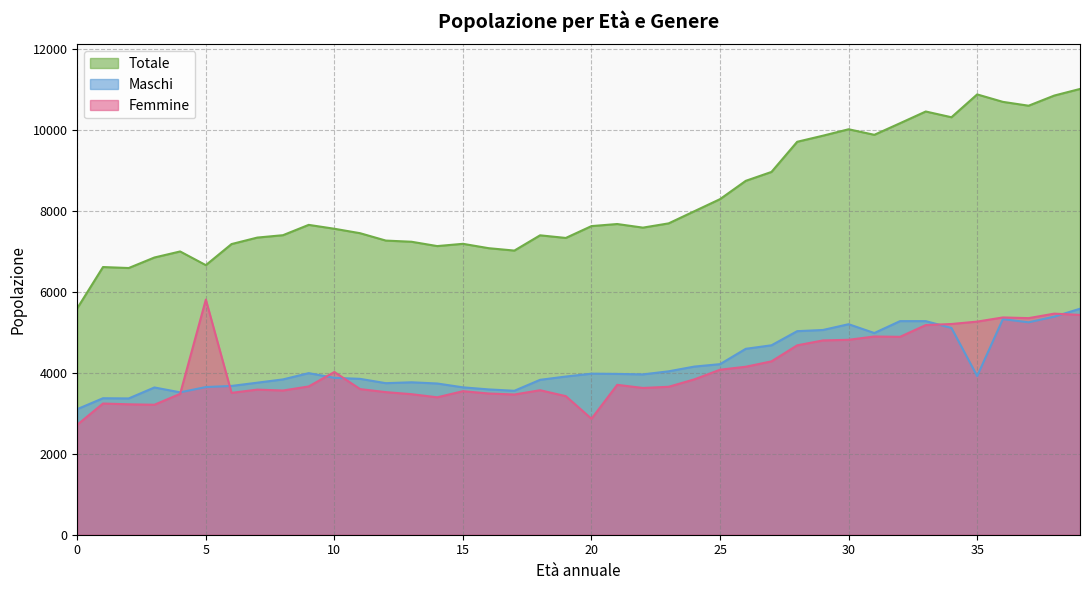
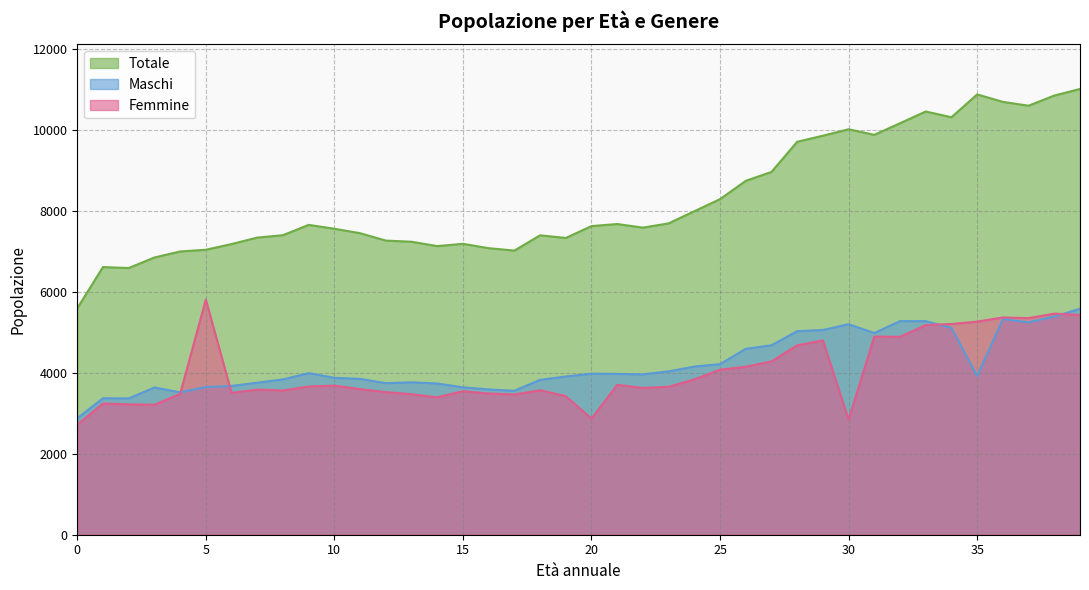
Maschi, 0: 3100 -> 2900
Totale, 5: 6700 -> 7000
Femmine, 10: 4000 -> 3700
Femmine, 30: 4800 -> 2800
